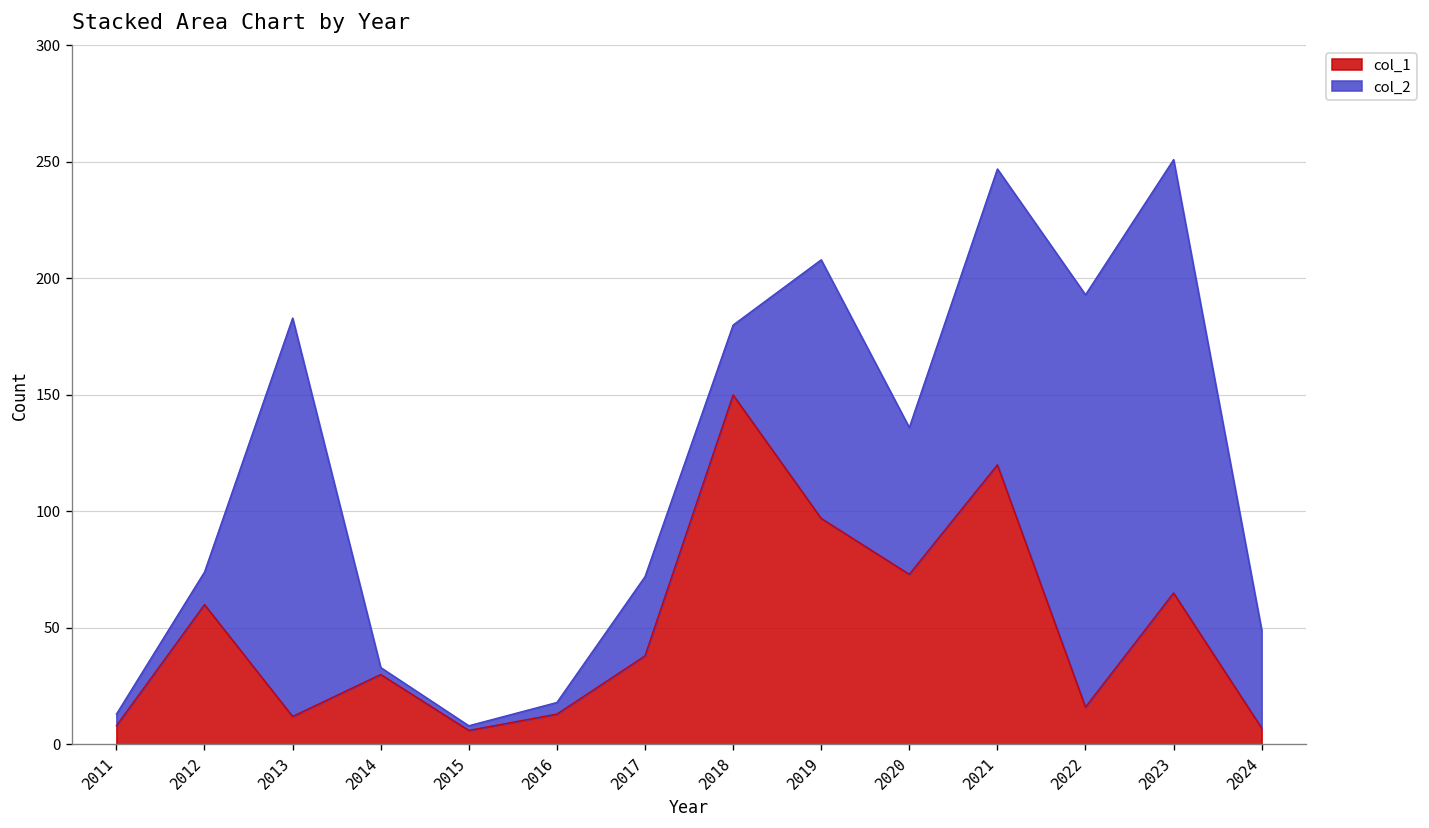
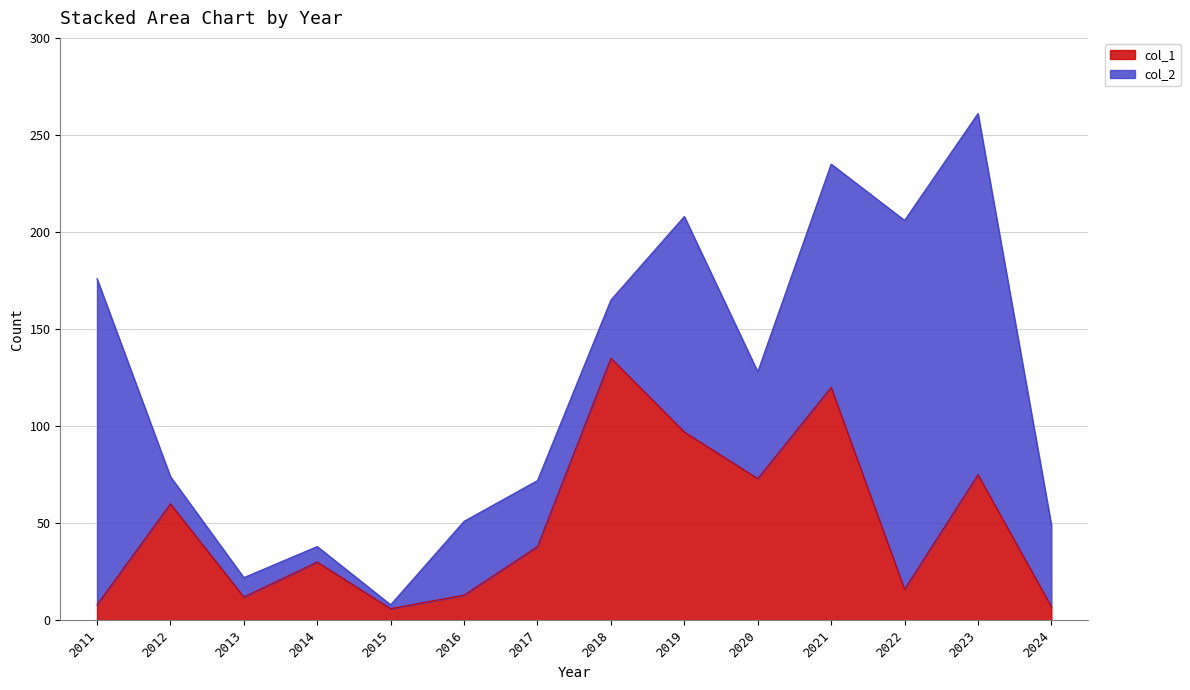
col_2, 2011: 5 -> 168
col_2, 2013: 171 -> 10
col_2, 2014: 3 -> 8
col_2, 2016: 5 -> 38
col_1, 2018: 150 -> 135
col_2, 2020: 63 -> 55
col_2, 2021: 127 -> 115
col_2, 2022: 177 -> 190
col_1, 2023: 65 -> 75
